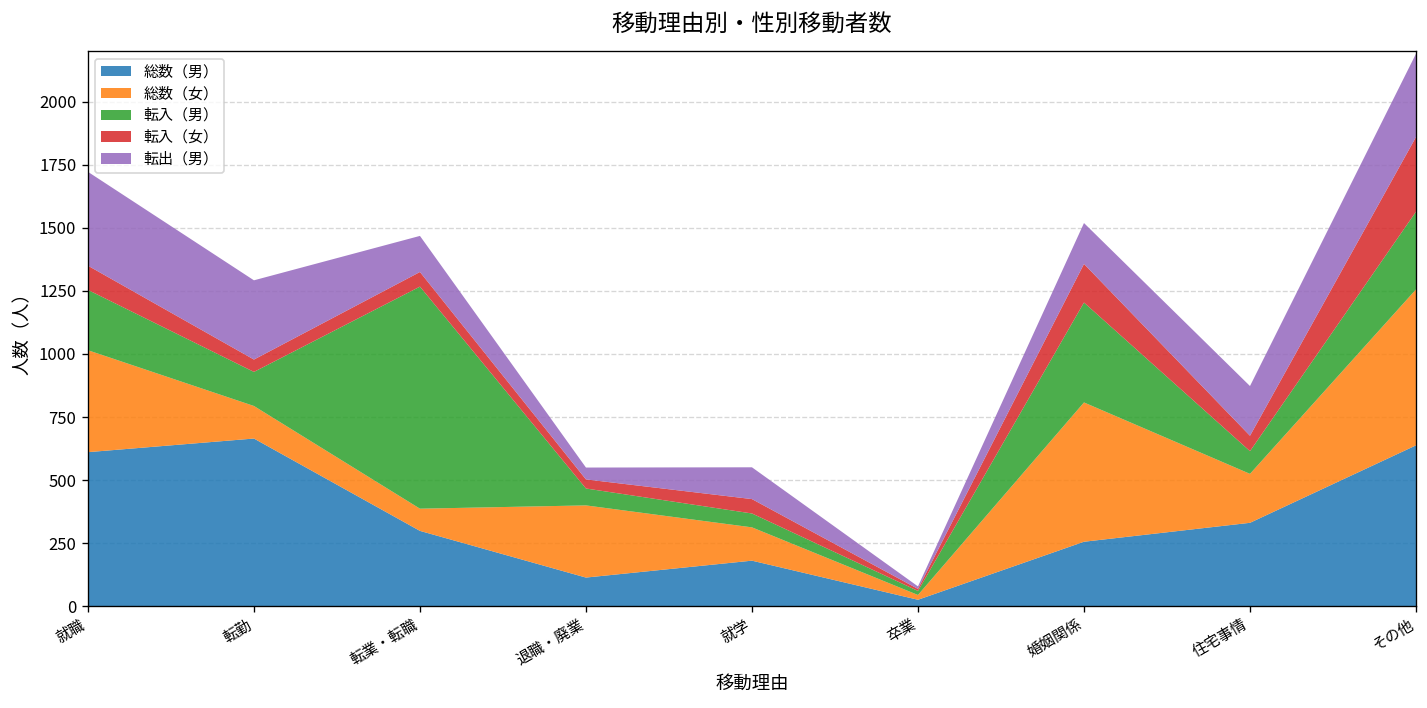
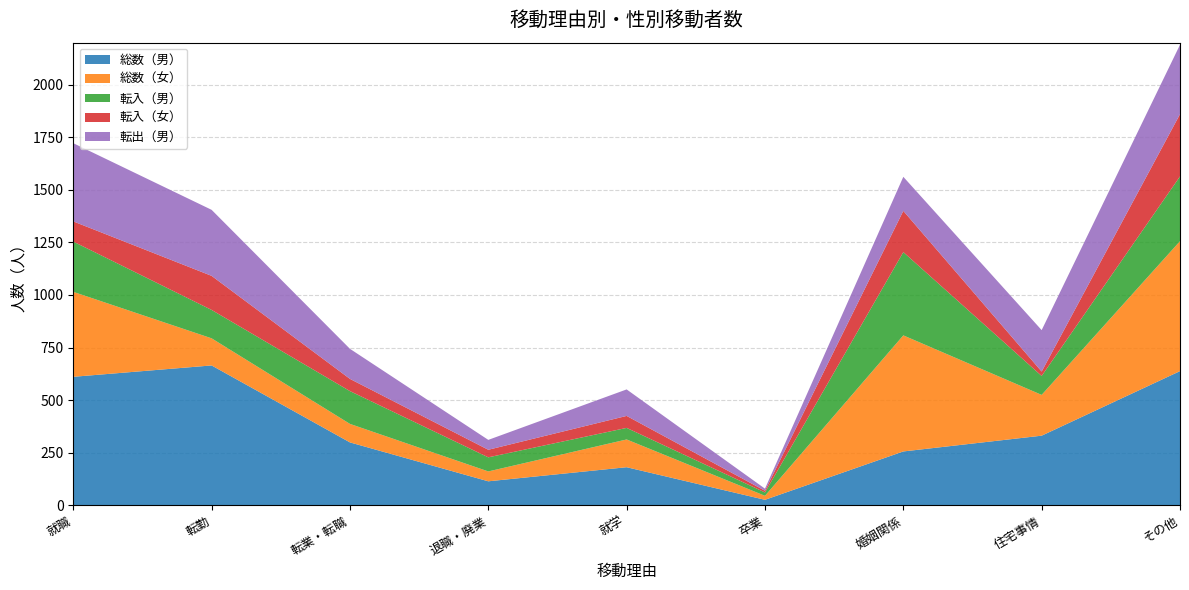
転入（女）, 転勤: 50 -> 160
転入（男）, 転業・転職: 880 -> 160
総数（女）, 退職・廃業: 290 -> 50
転入（女）, 婚姻関係: 150 -> 200
転入（女）, 住宅事情: 60 -> 20
